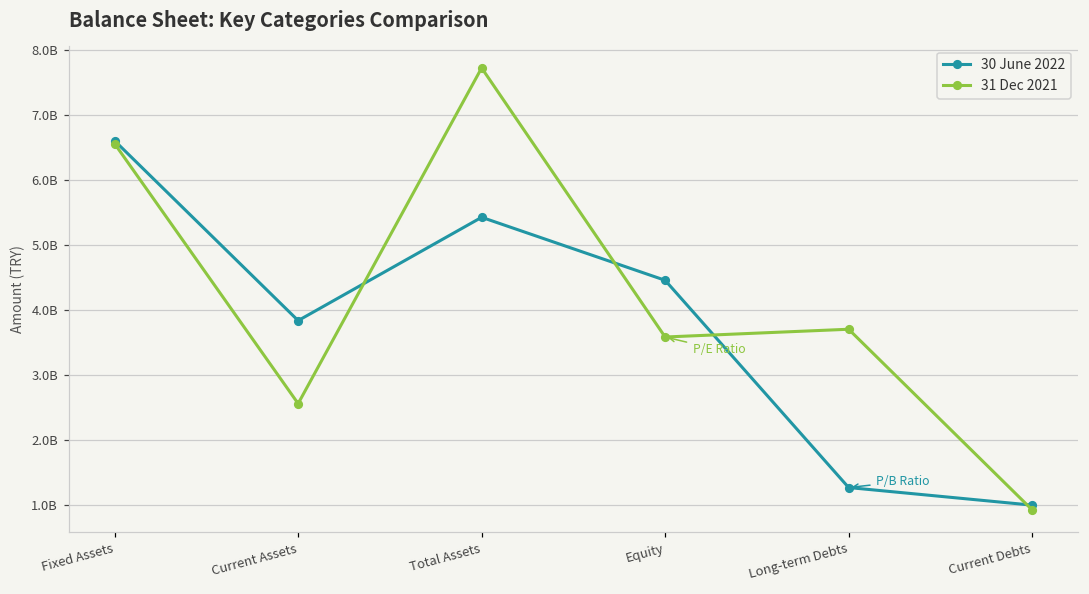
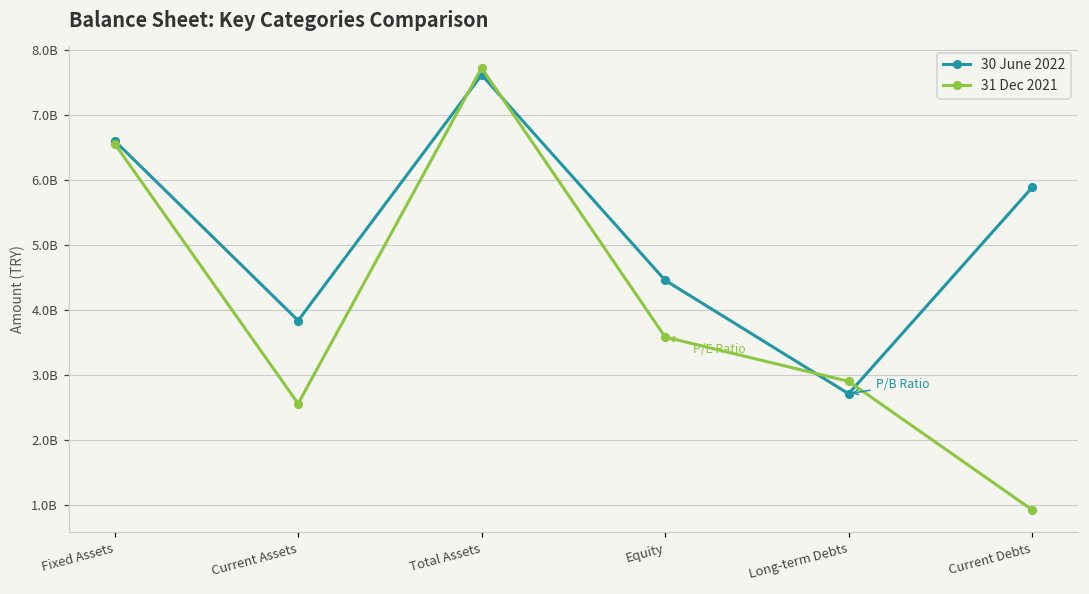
30 June 2022, Total Assets: 5400000000 -> 7600000000
30 June 2022, Long-term Debts: 1300000000 -> 2700000000
31 Dec 2021, Long-term Debts: 3700000000 -> 2900000000
30 June 2022, Current Debts: 1000000000 -> 5900000000
